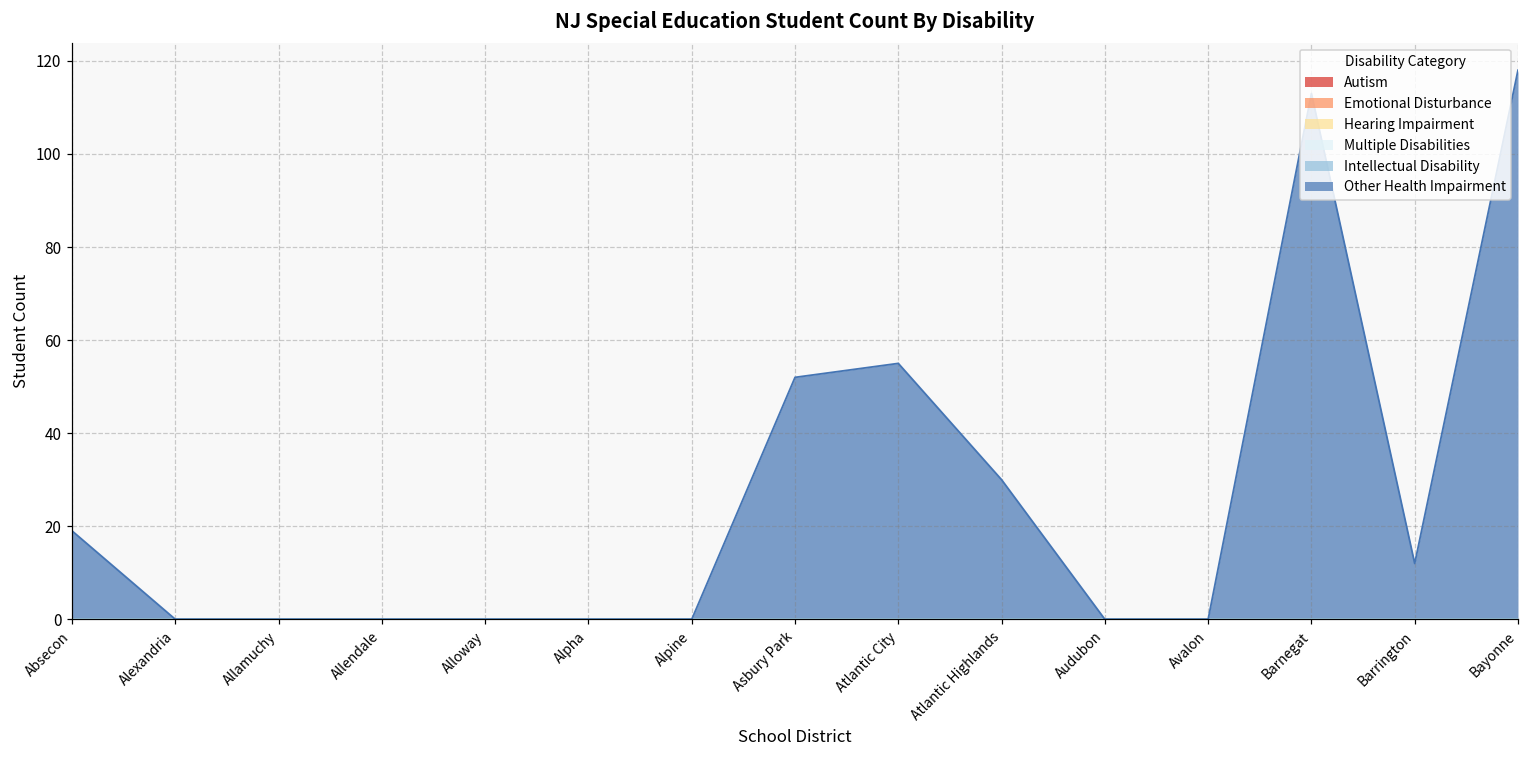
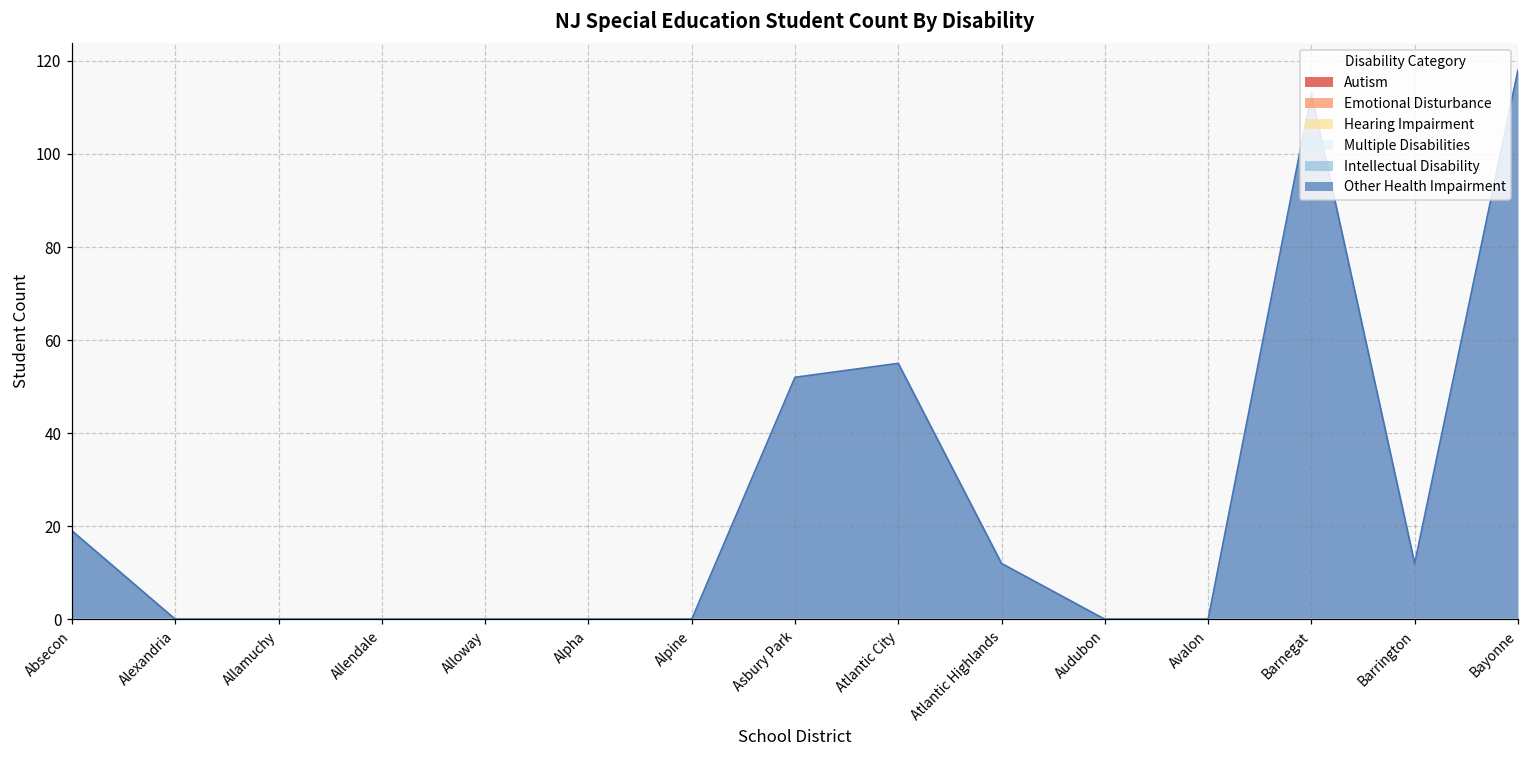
Other Health Impairment, Atlantic Highlands: 30 -> 12
